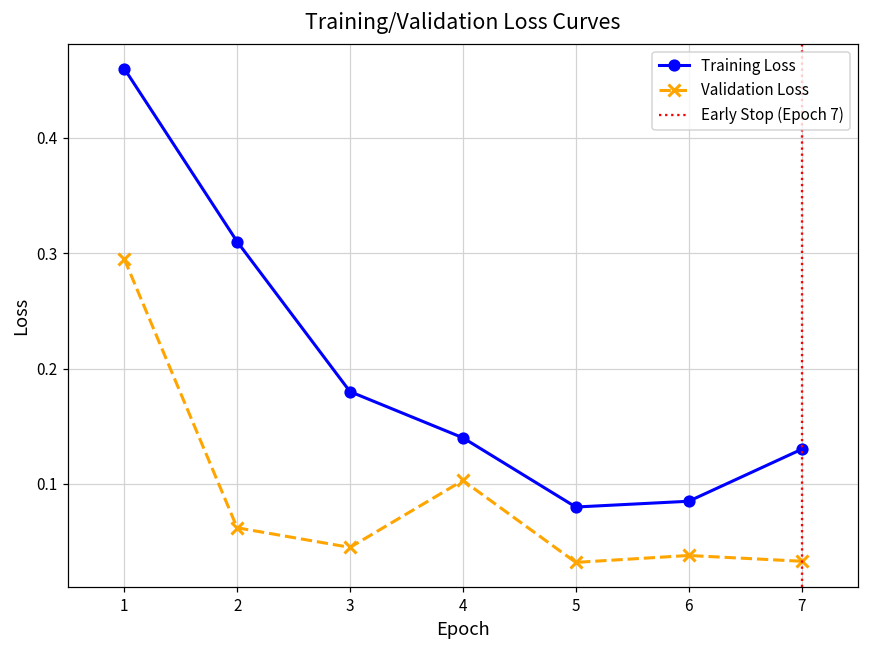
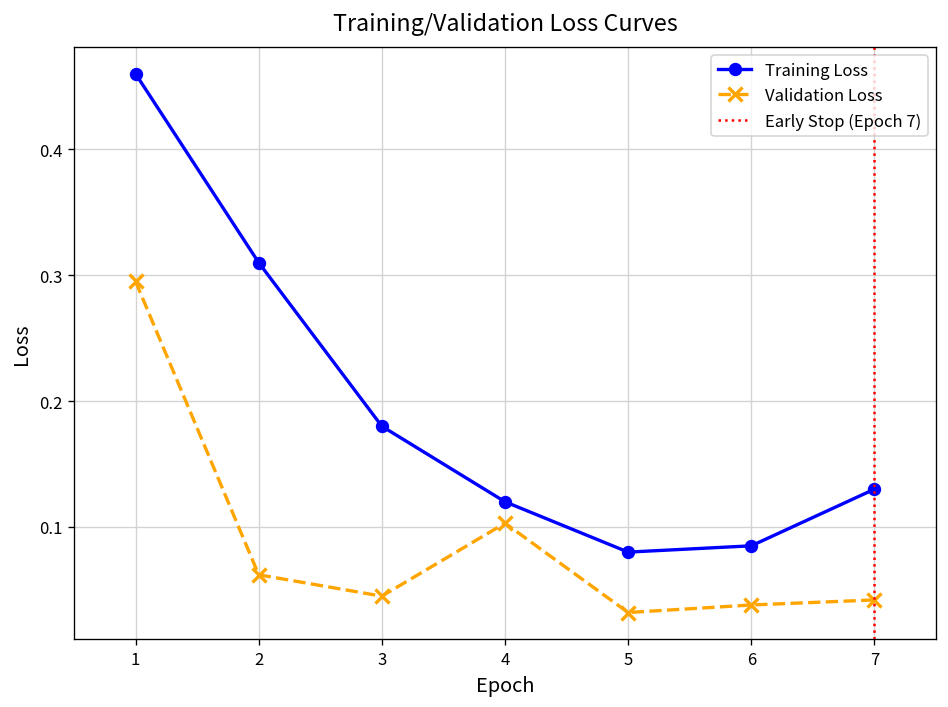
Training Loss, 4: 0.14 -> 0.12
Validation Loss, 7: 0.033 -> 0.042
